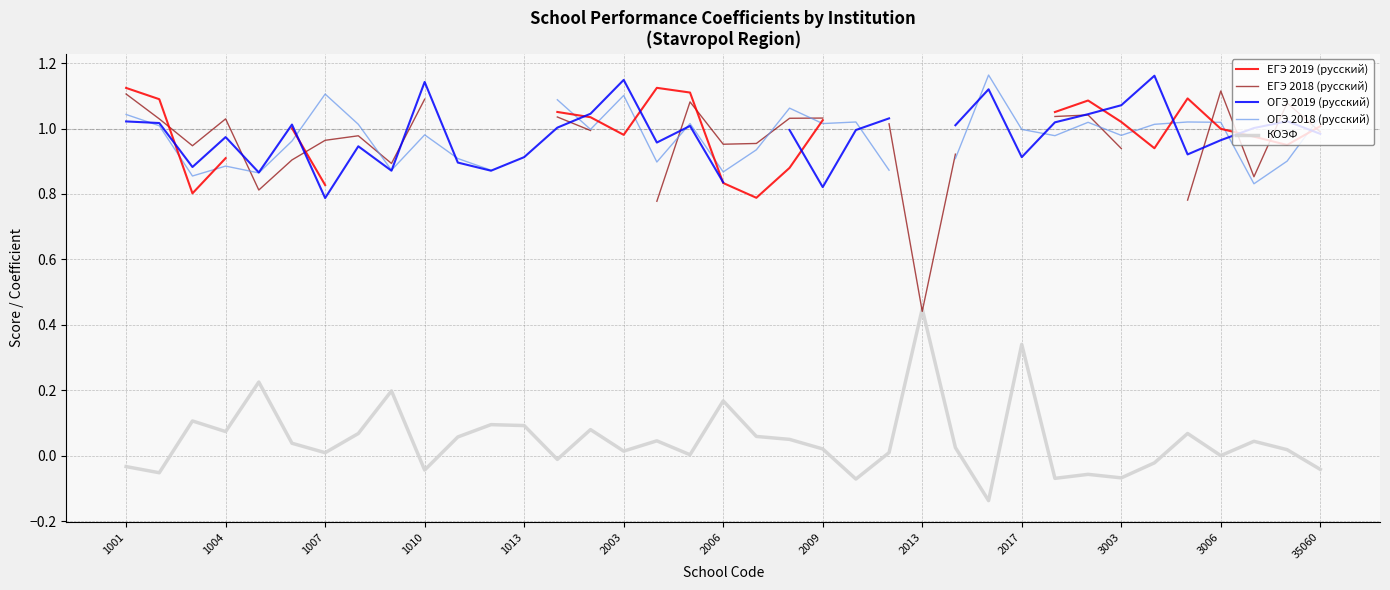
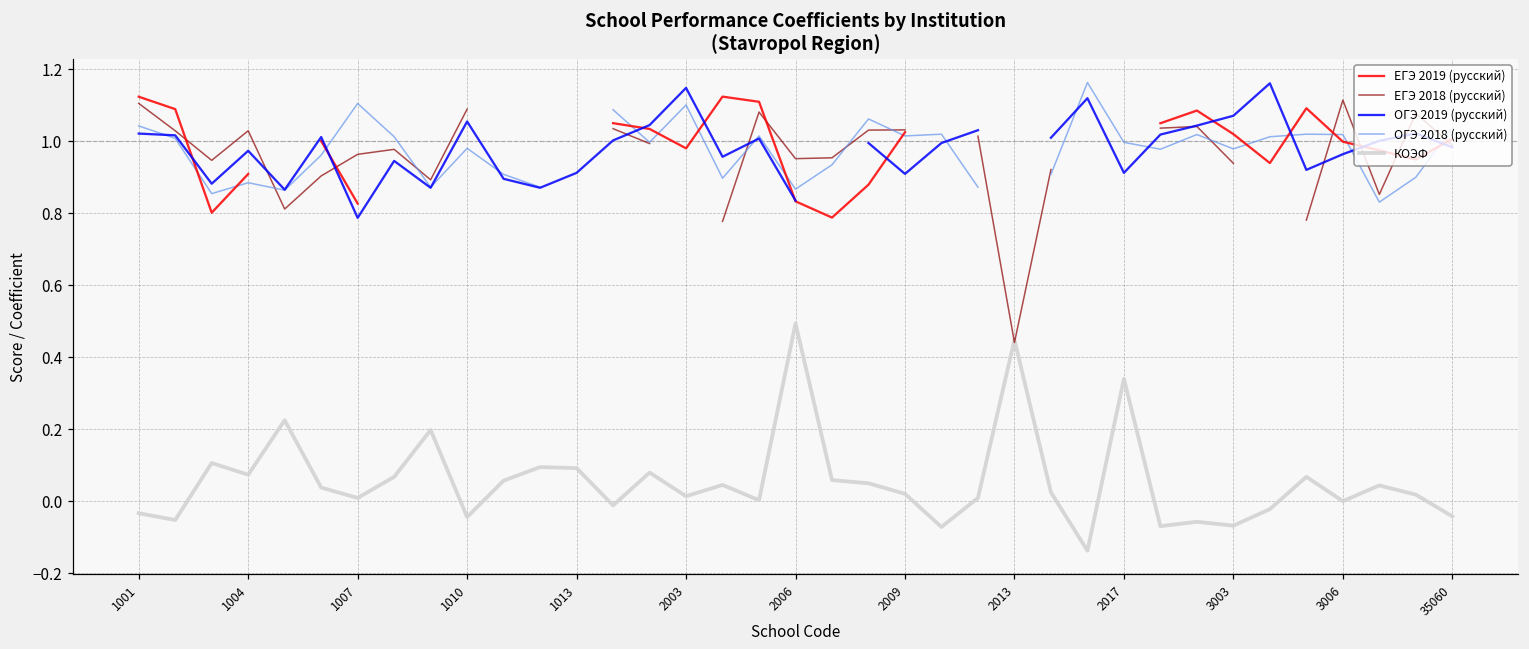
ОГЭ 2019 (русский), 1010: 1.14 -> 1.06
КОЭФ, 2006: 0.17 -> 0.49
ОГЭ 2019 (русский), 2009: 0.82 -> 0.91
